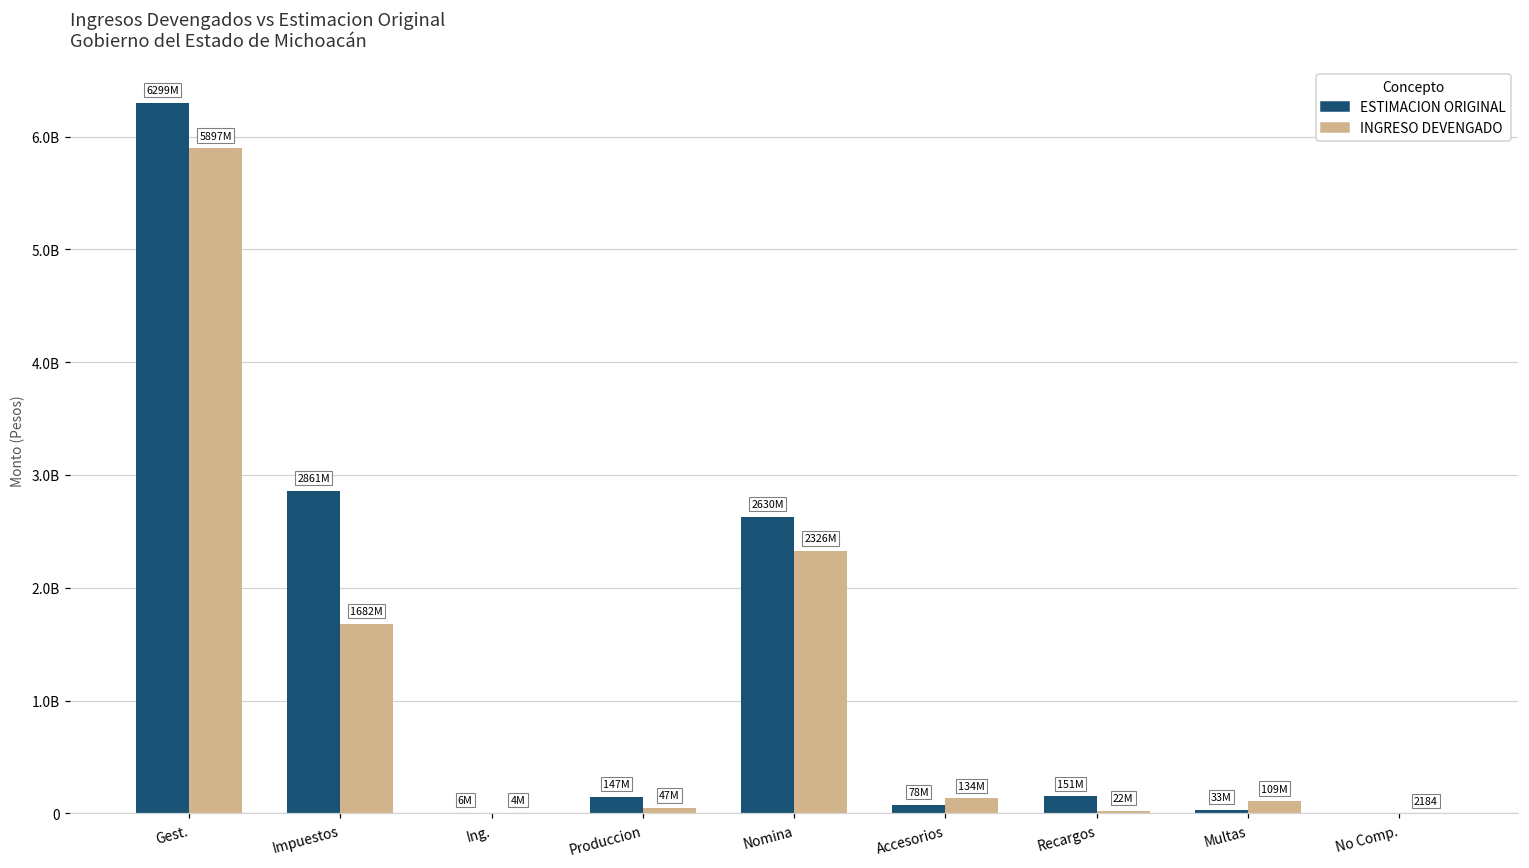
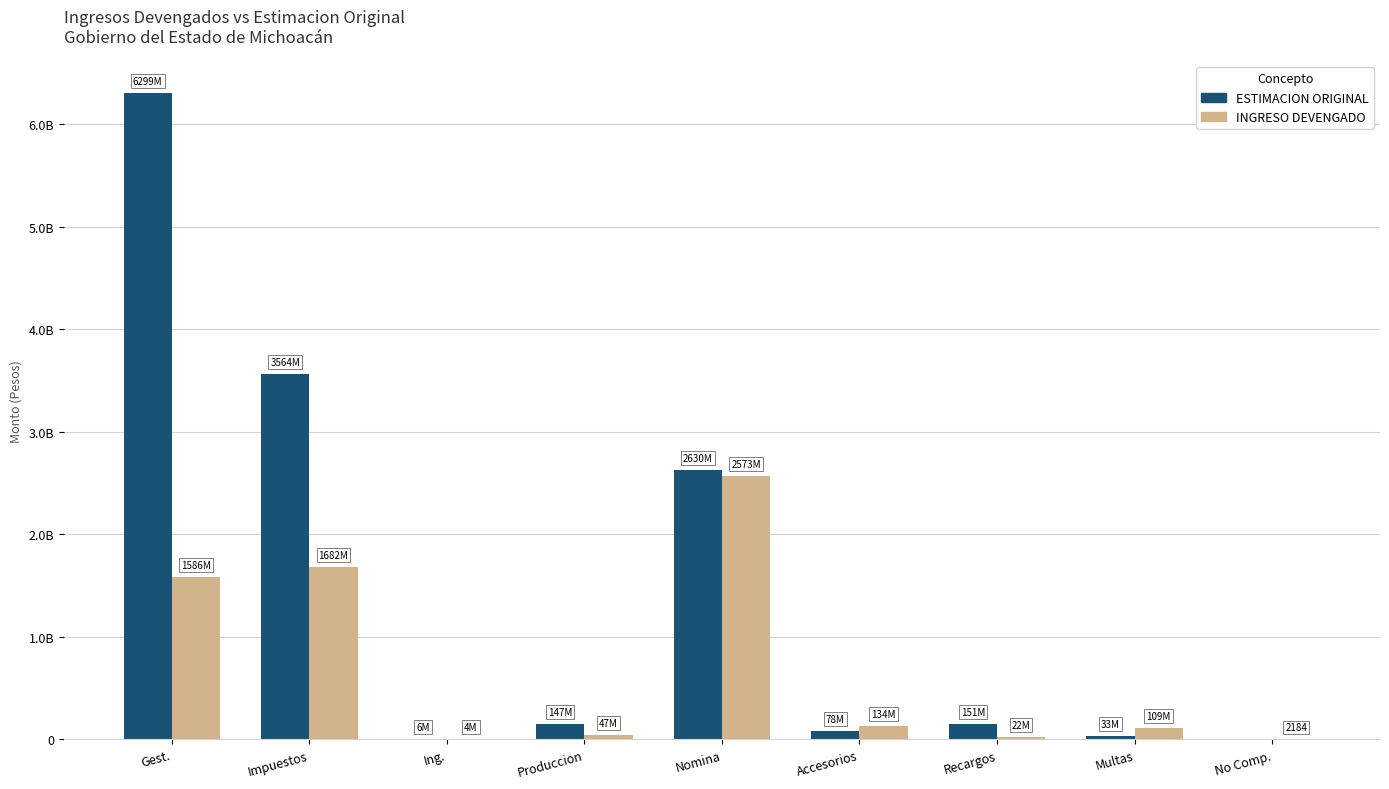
INGRESO DEVENGADO, Gest.: 5897M -> 1586M
ESTIMACION ORIGINAL, Impuestos: 2861M -> 3564M
INGRESO DEVENGADO, Nomina: 2326M -> 2573M
